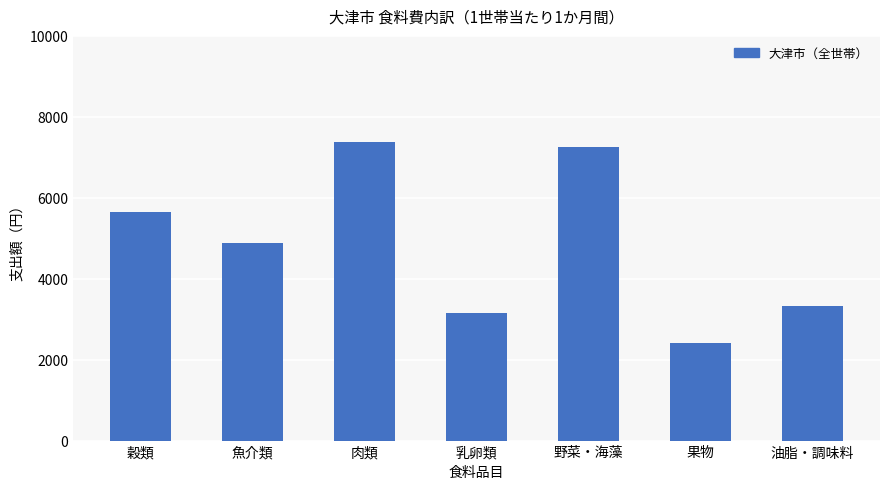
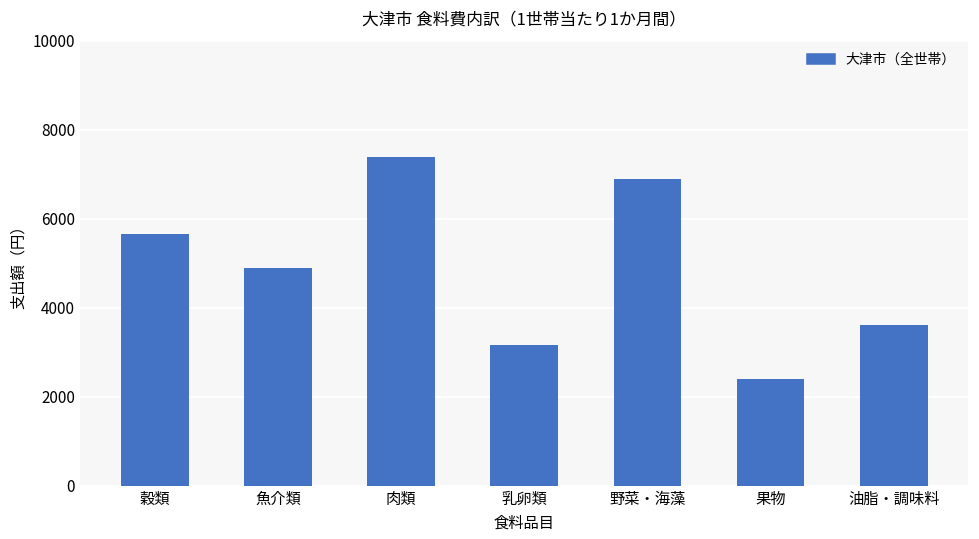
野菜・海藻: 7300 -> 6900
油脂・調味料: 3300 -> 3600
